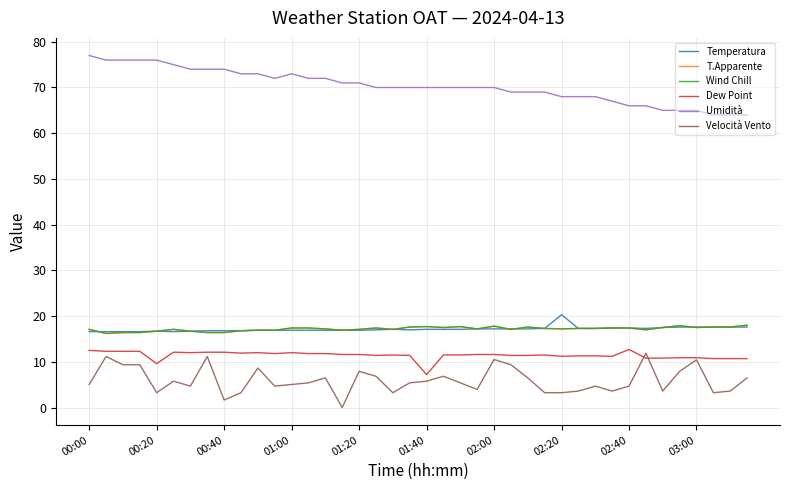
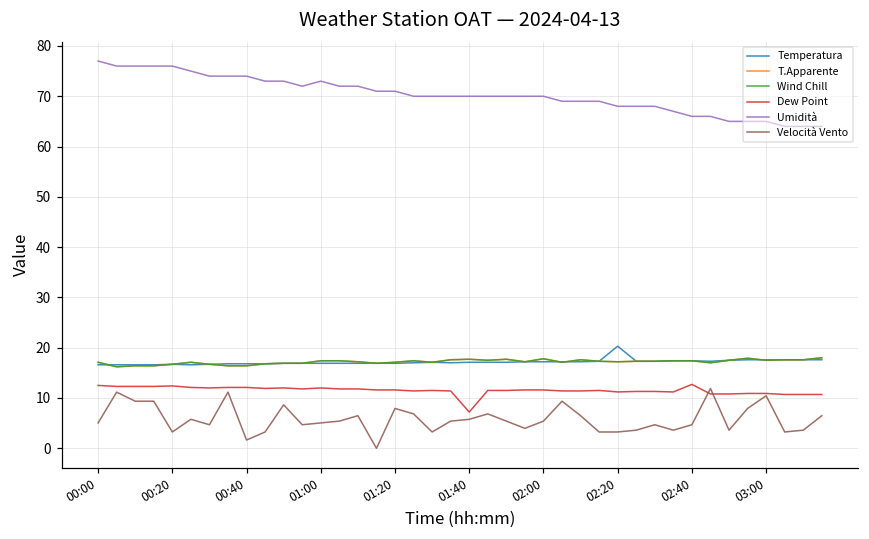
Dew Point, 00:20: 10 -> 12
Velocità Vento, 02:00: 11 -> 5
